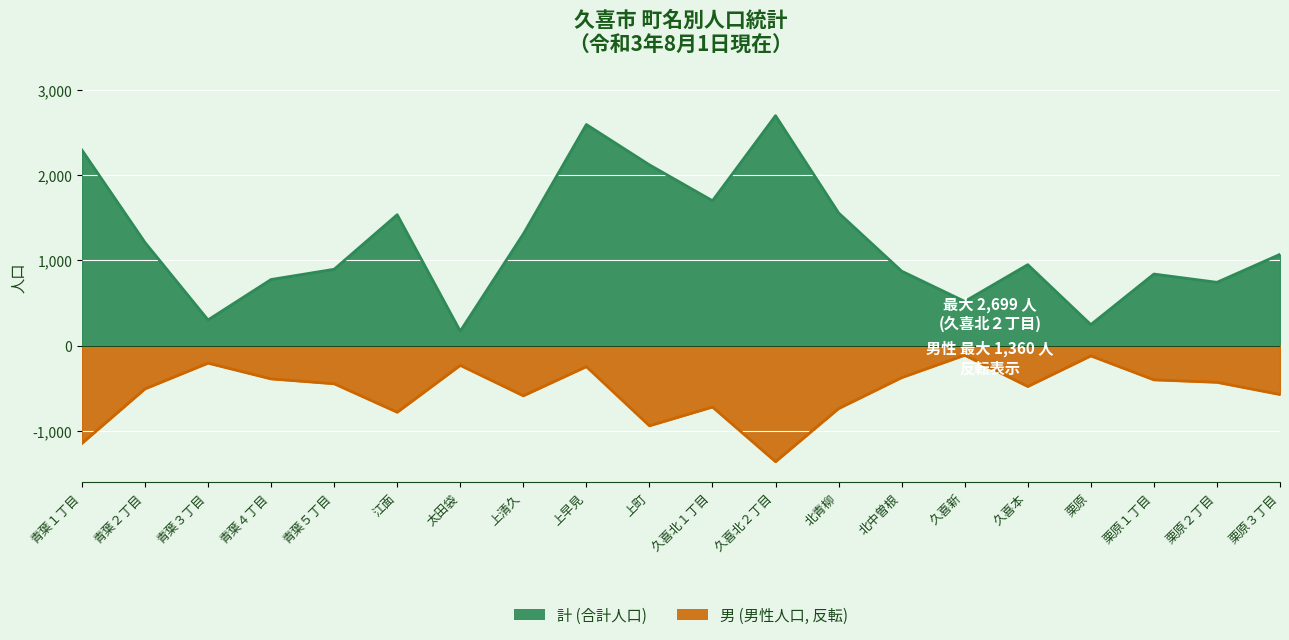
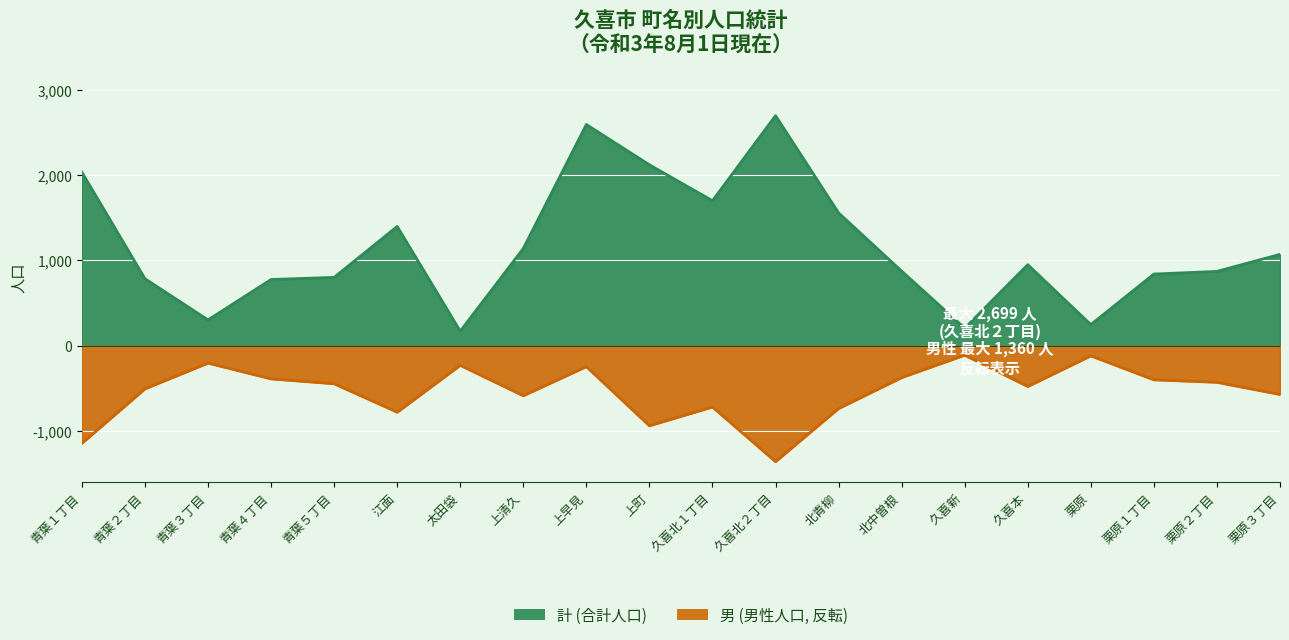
計 (合計人口), 青葉１丁目: 2,300 -> 2,000
計 (合計人口), 青葉２丁目: 1,200 -> 800
計 (合計人口), 青葉５丁目: 900 -> 800
計 (合計人口), 江面: 1,500 -> 1,400
計 (合計人口), 上清久: 1,300 -> 1,100
計 (合計人口), 久喜新: 500 -> 200
計 (合計人口), 栗原２丁目: 700 -> 900
